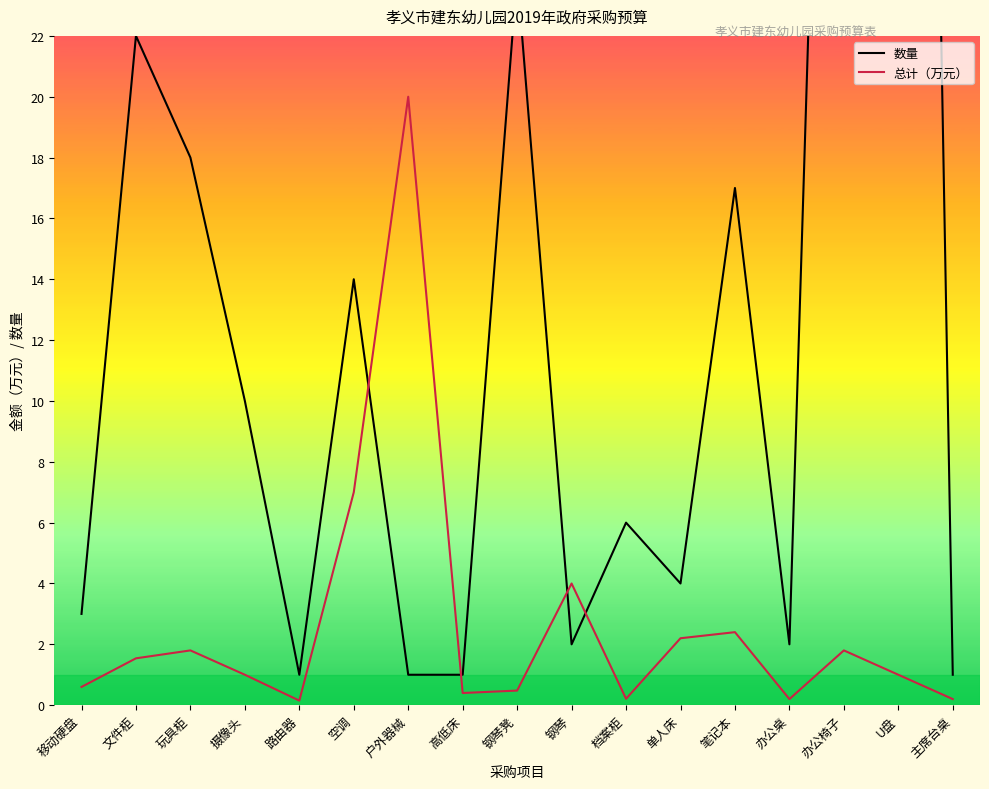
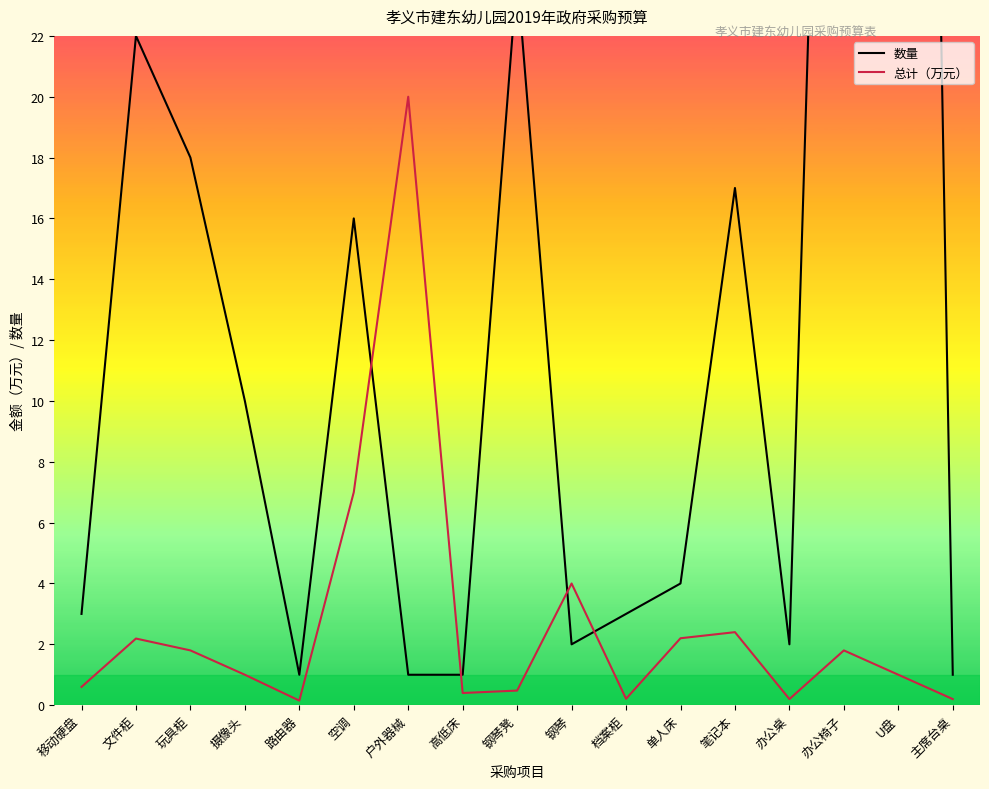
总计（万元）, 文件柜: 1.5 -> 2.2
数量, 空调: 14 -> 16
数量, 档案柜: 6 -> 3
